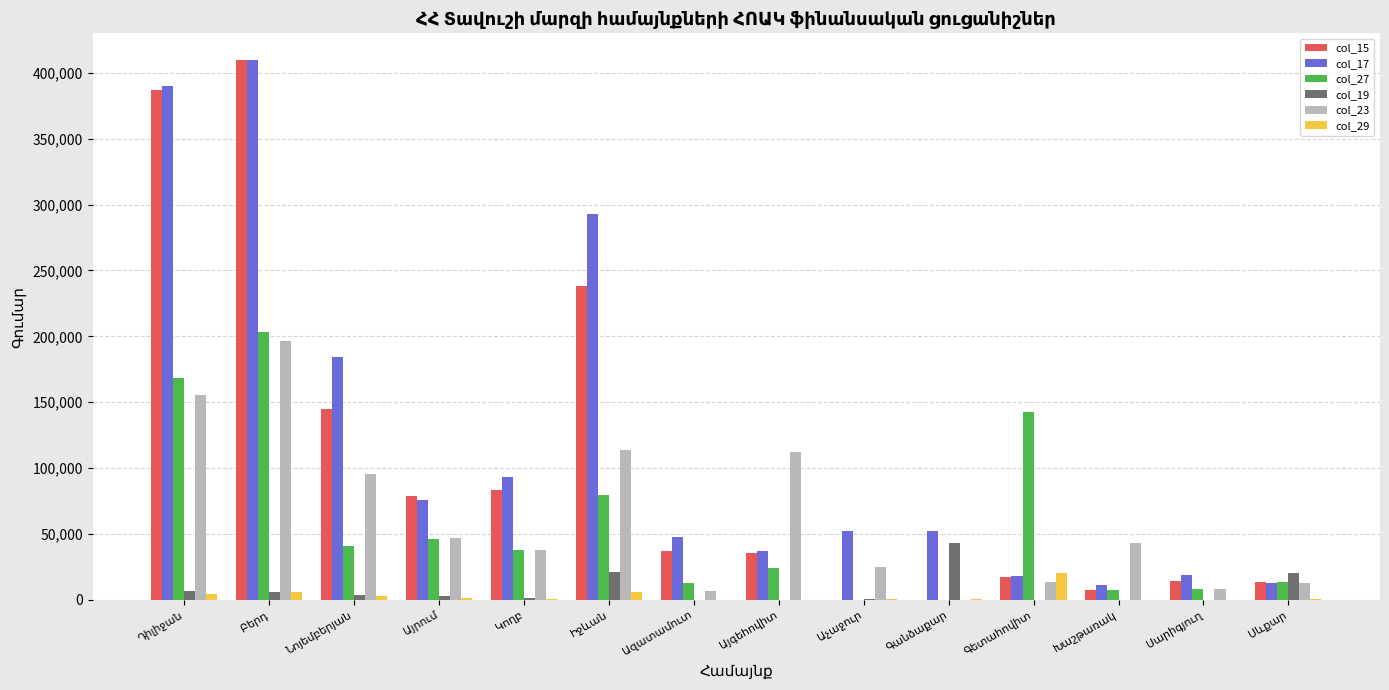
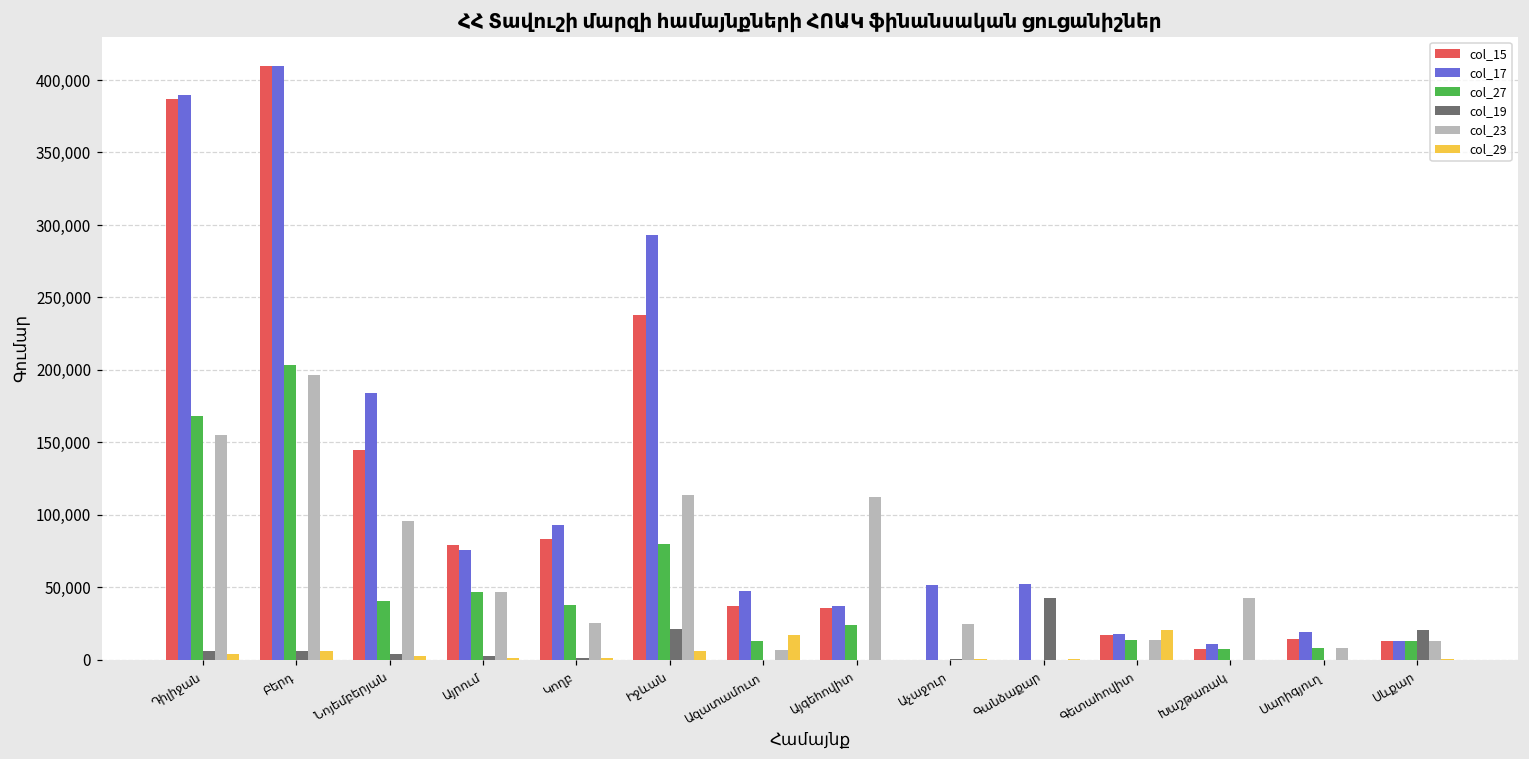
col_23, Կողբ: 38,000 -> 26,000
col_29, Ազատամուտ: 0 -> 18,000
col_27, Գետահովիտ: 143,000 -> 14,000
